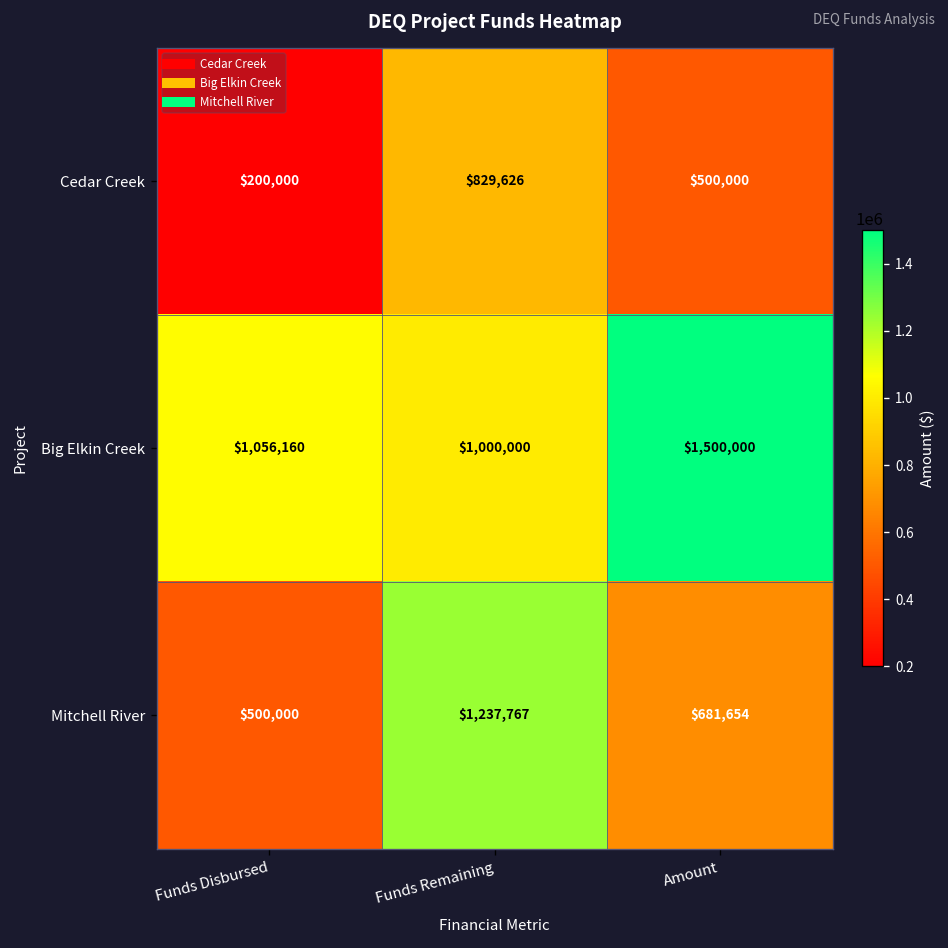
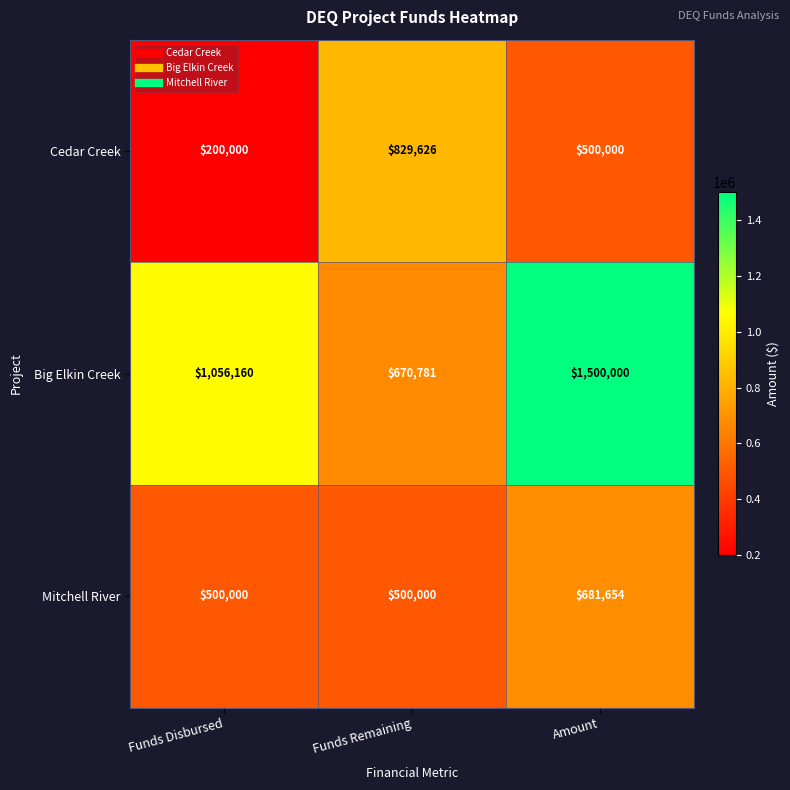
Big Elkin Creek, Funds Remaining: $1,000,000 -> $670,781
Mitchell River, Funds Remaining: $1,237,767 -> $500,000
